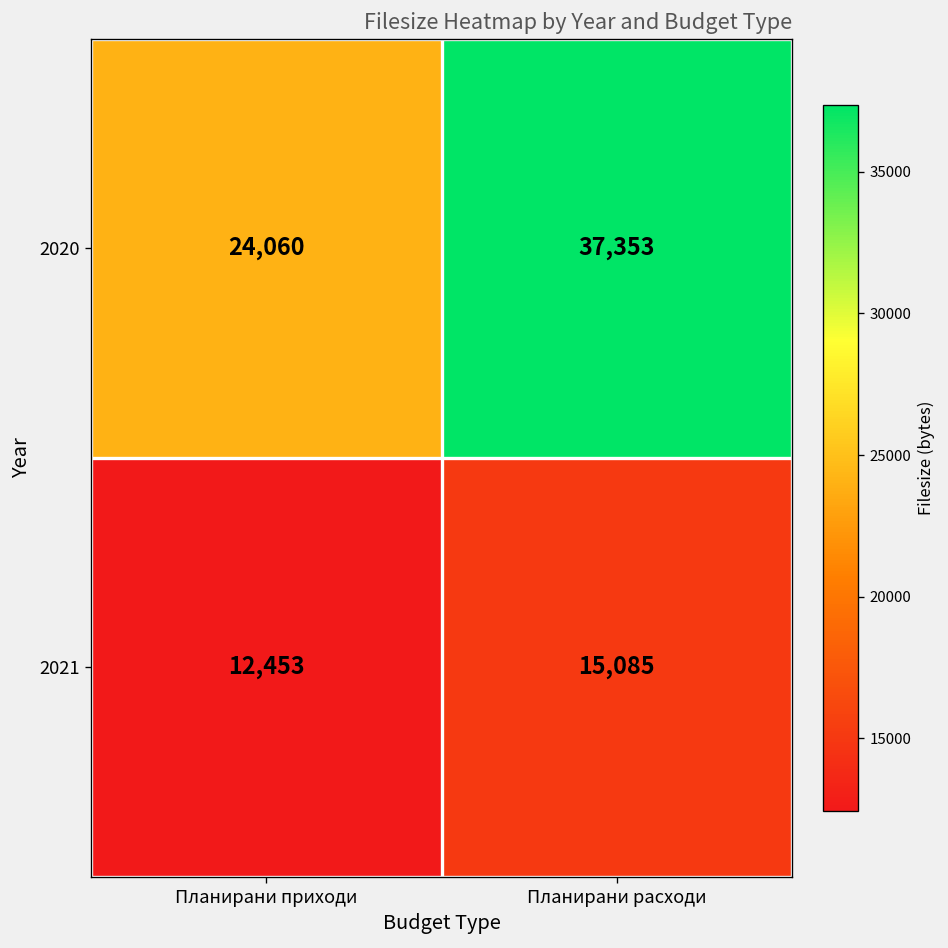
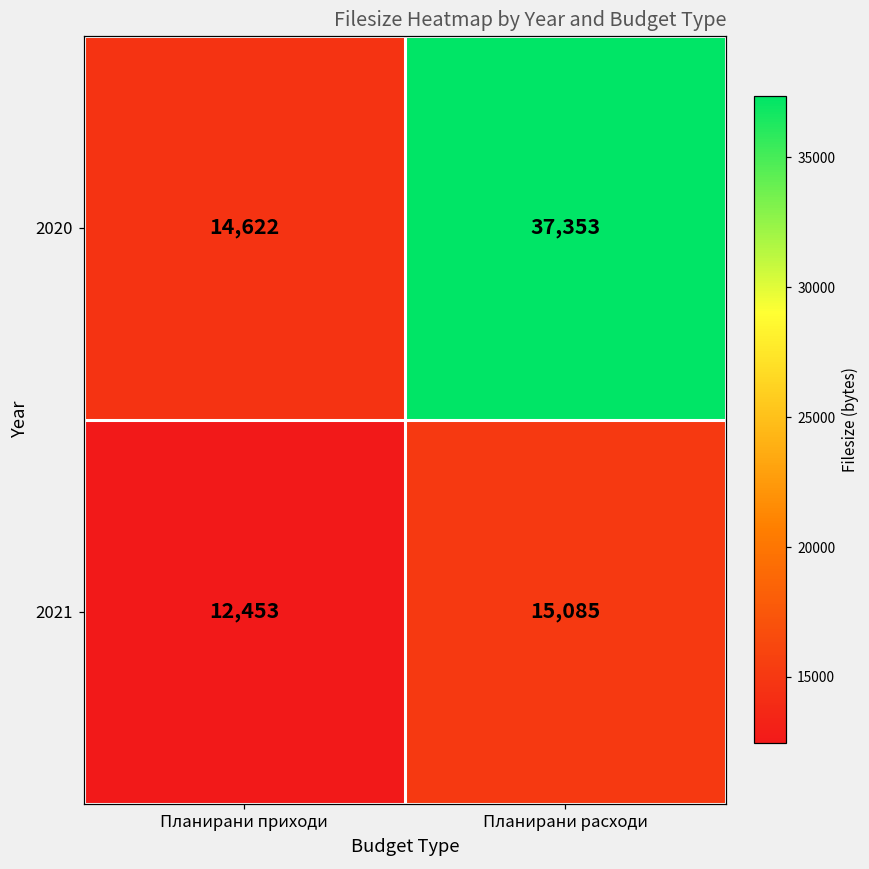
2020, Планирани приходи: 24,060 -> 14,622
